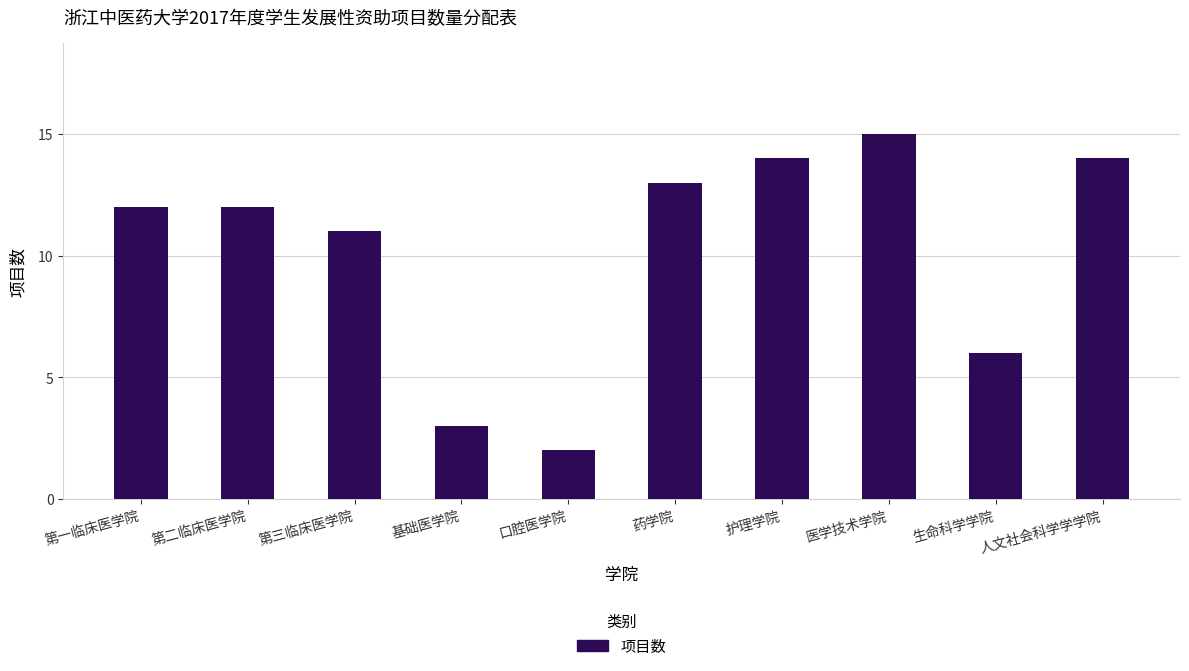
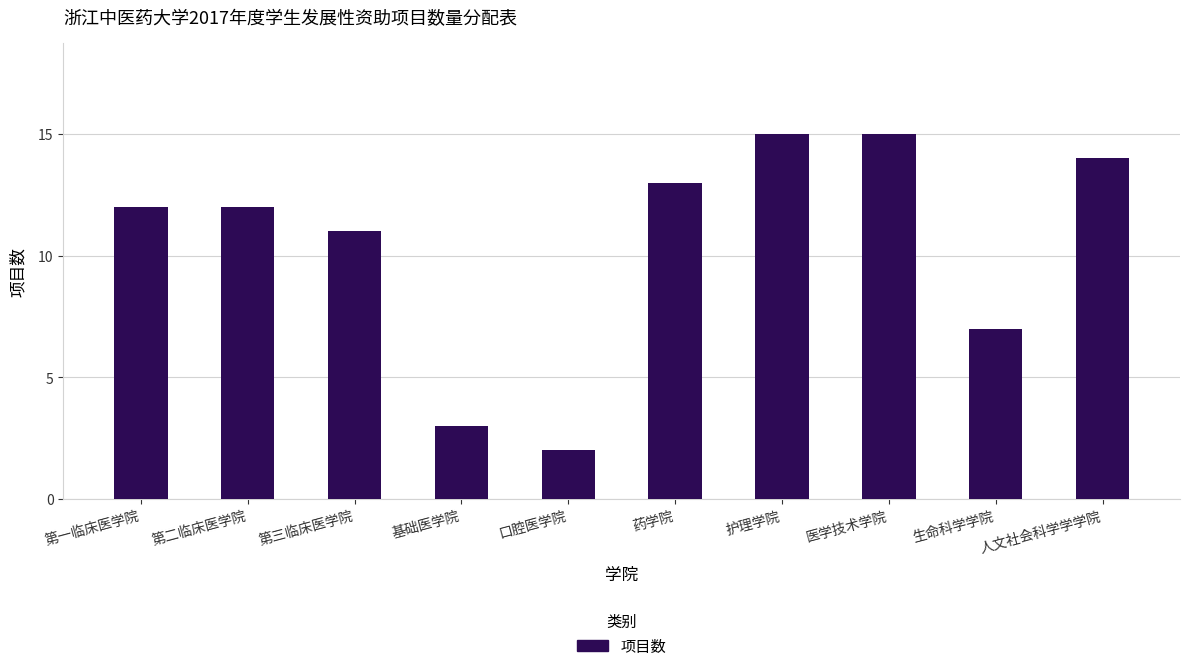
护理学院: 14 -> 15
生命科学学院: 6 -> 7
